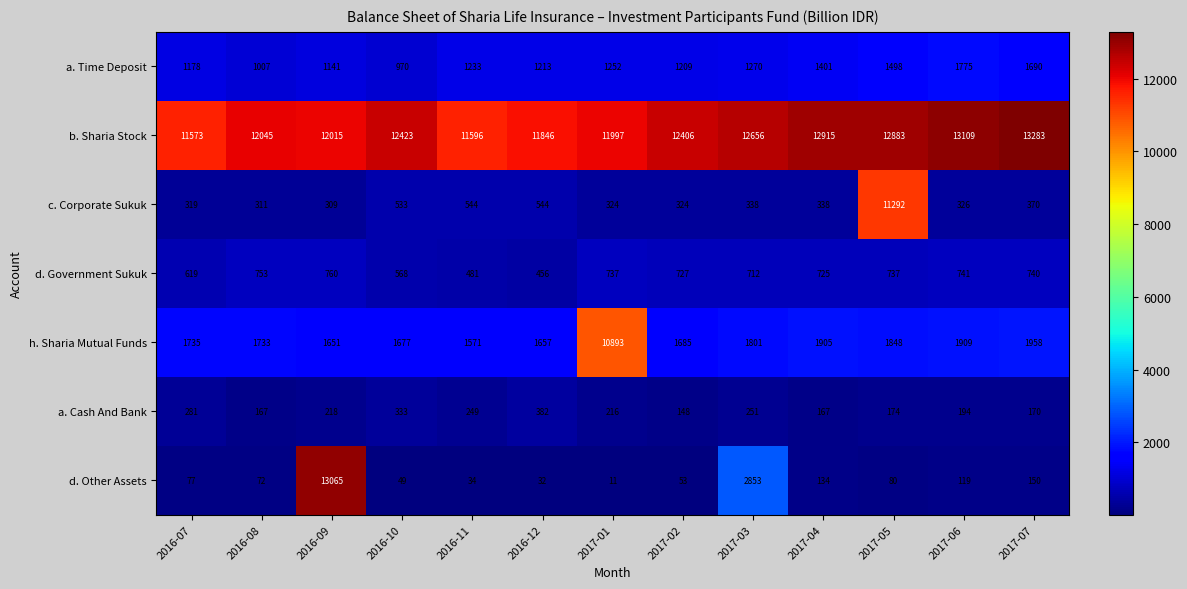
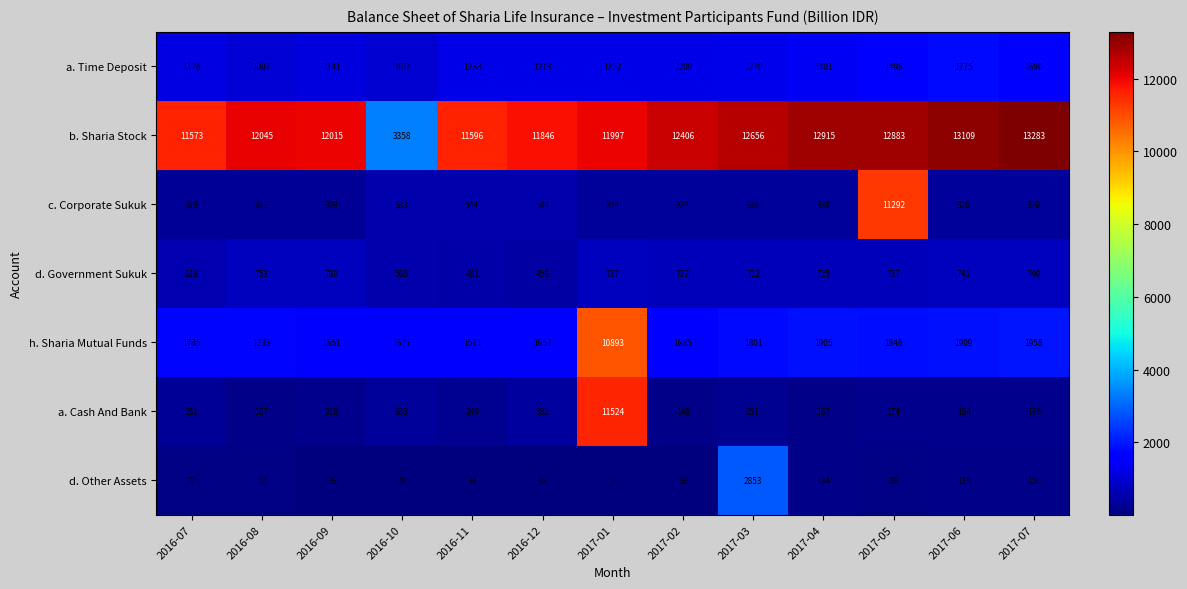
b. Sharia Stock, 2016-10: 12423 -> 3358
a. Cash And Bank, 2017-01: 216 -> 11524
d. Other Assets, 2016-09: 13065 -> 26
